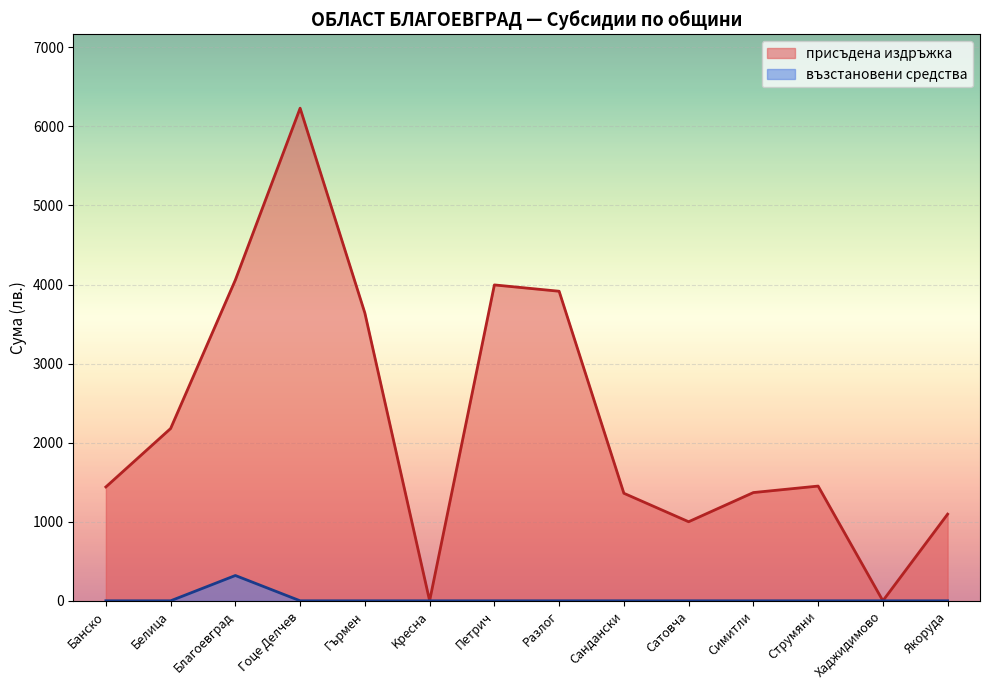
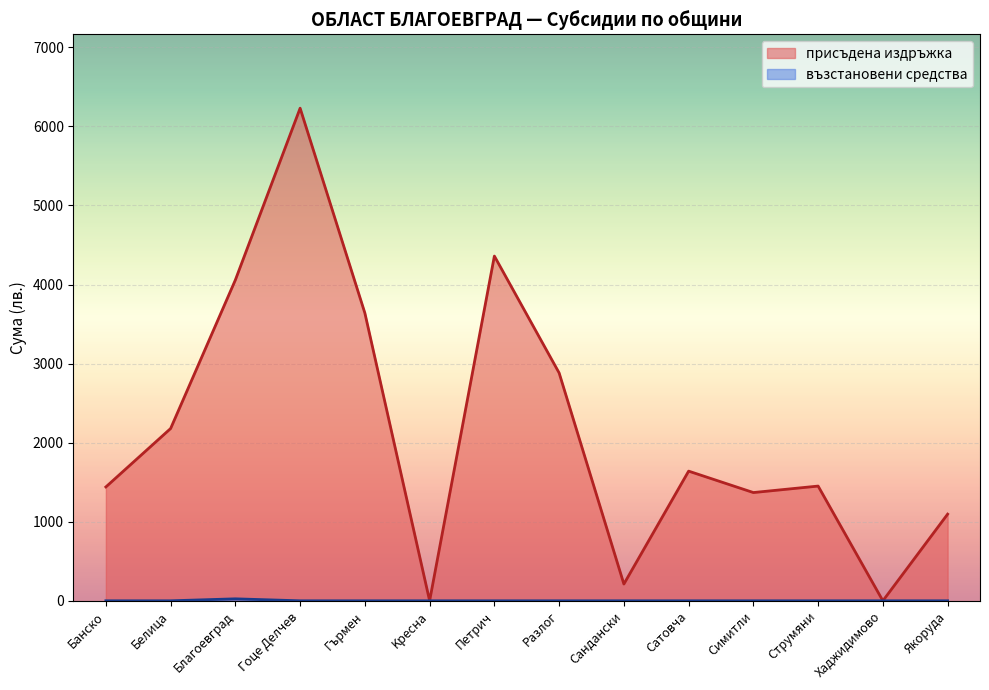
възстановени средства, Благоевград: 300 -> 0
присъдена издръжка, Петрич: 4000 -> 4400
присъдена издръжка, Pазлог: 3900 -> 2900
присъдена издръжка, Cандански: 1400 -> 200
присъдена издръжка, Cатовча: 1000 -> 1600
